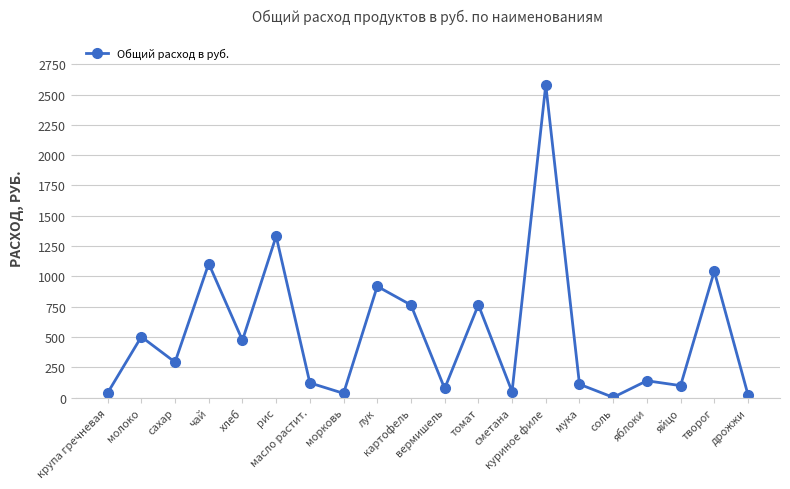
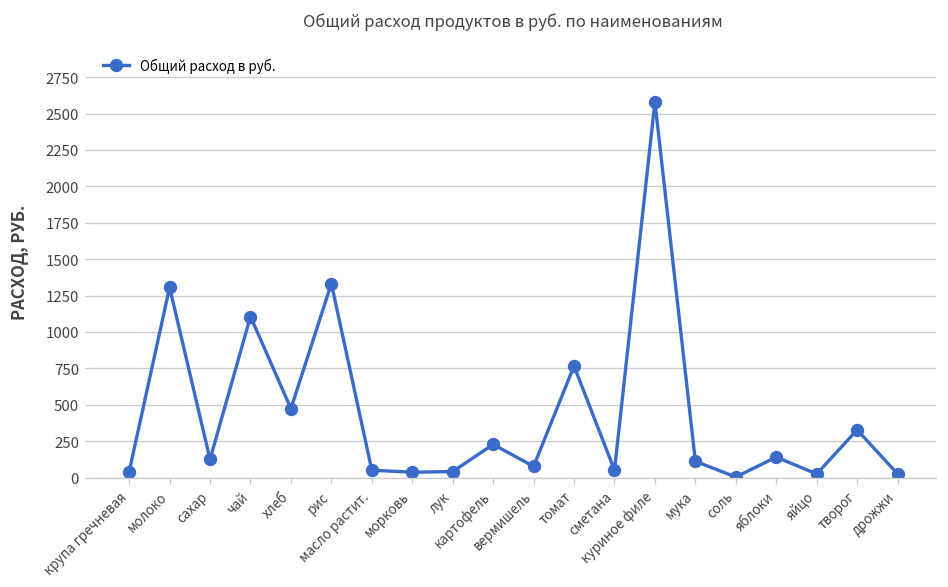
молоко: 500 -> 1310
сахар: 290 -> 120
масло растит.: 120 -> 50
лук: 920 -> 40
картофель: 760 -> 230
яйцо: 100 -> 20
творог: 1040 -> 330
